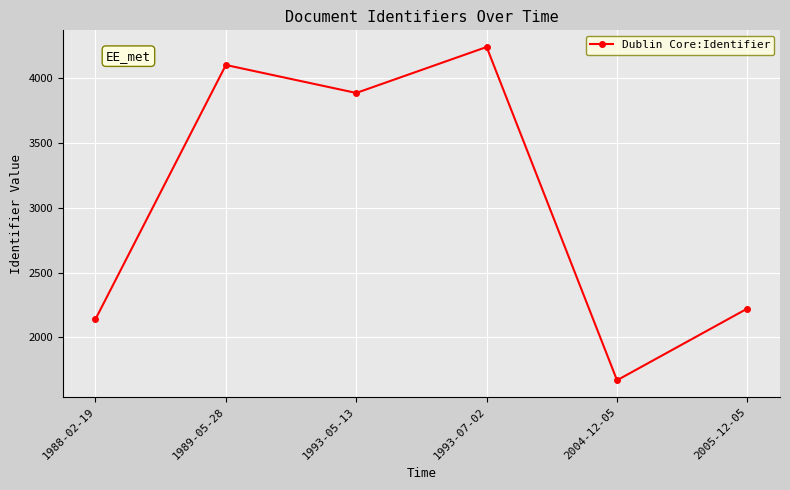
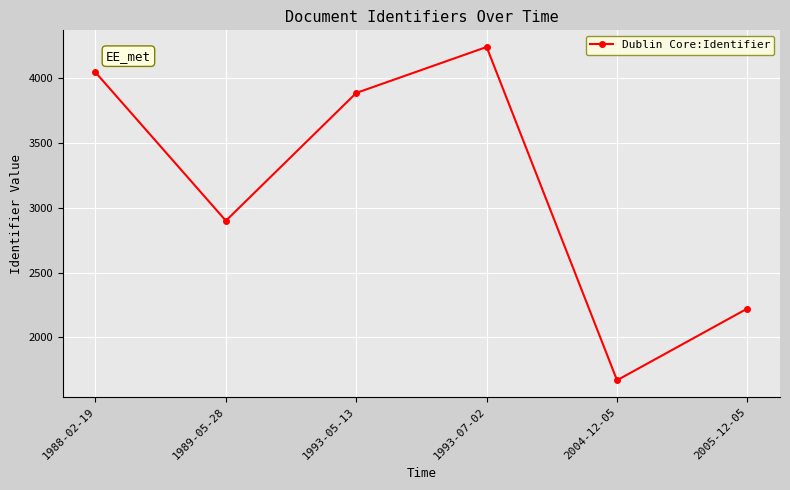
1988-02-19: 2140 -> 4050
1989-05-28: 4100 -> 2900
